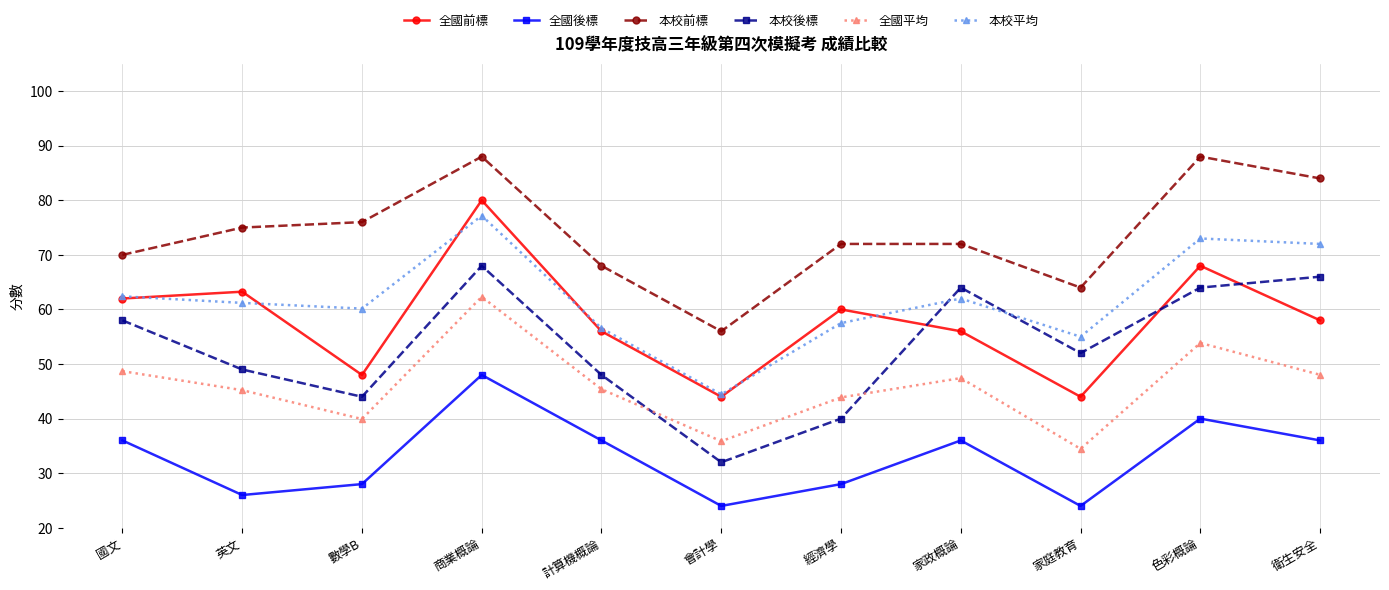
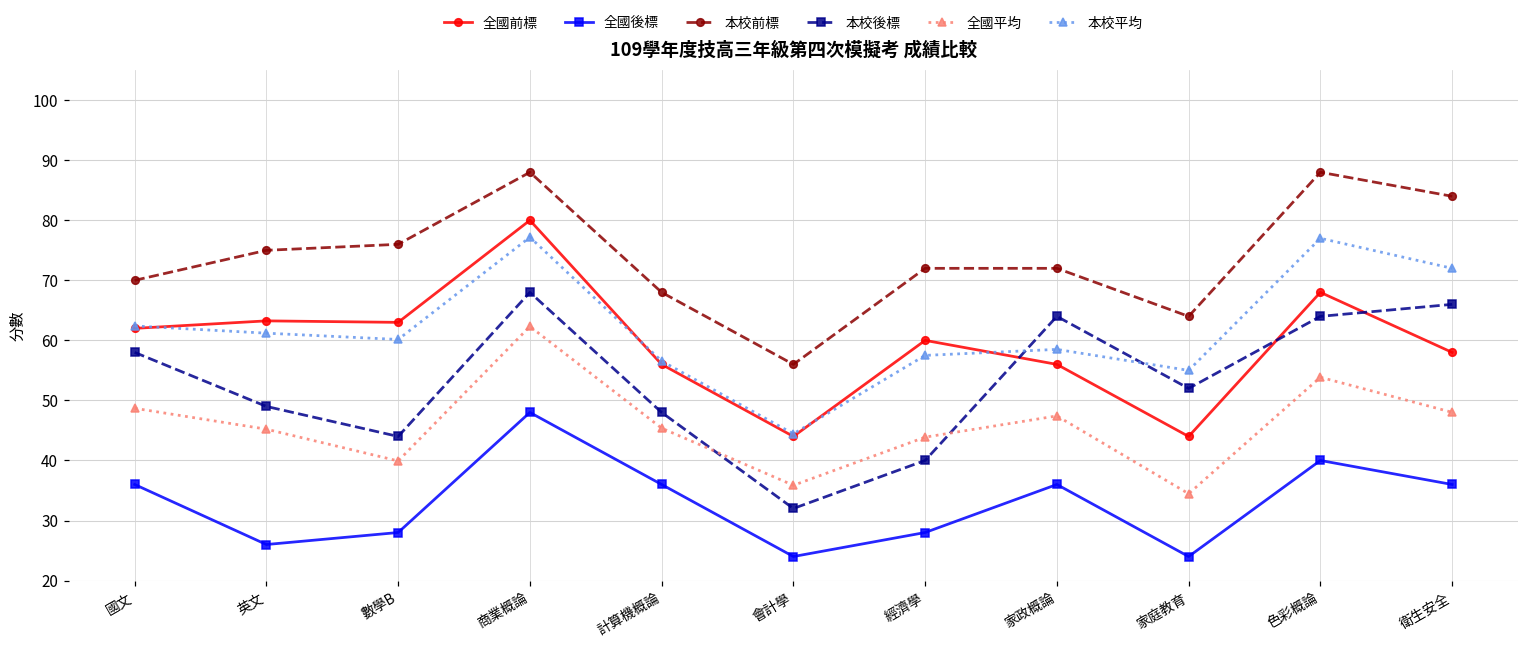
全國前標, 數學B: 48 -> 63
本校平均, 家政概論: 62 -> 59
本校平均, 色彩概論: 73 -> 77
